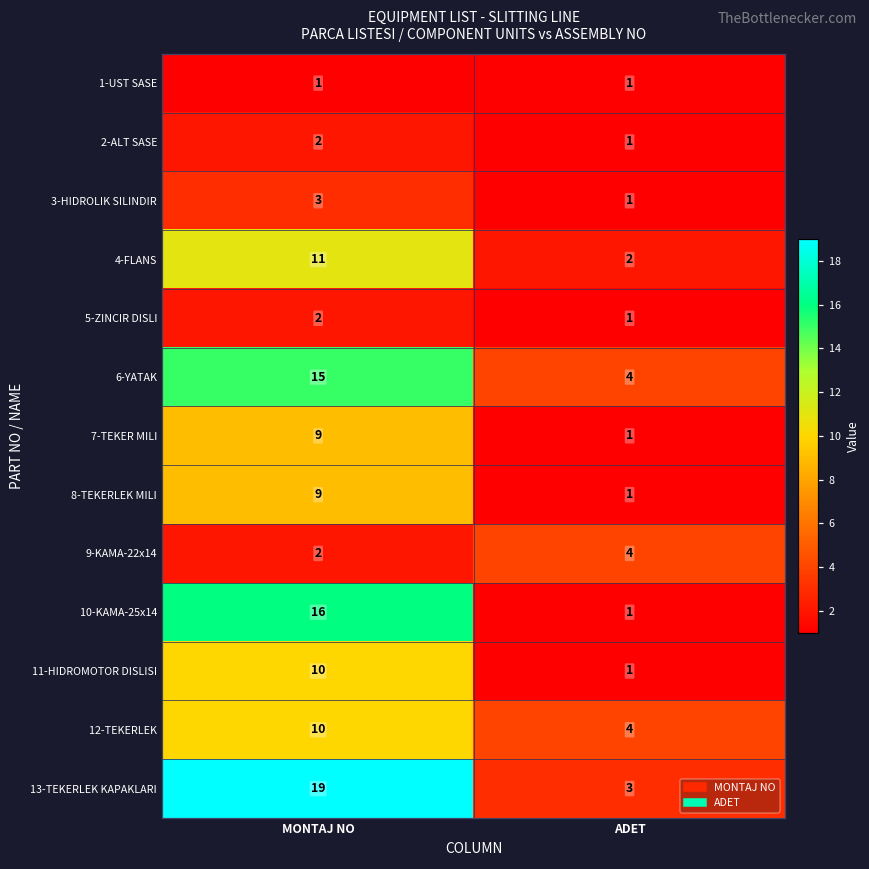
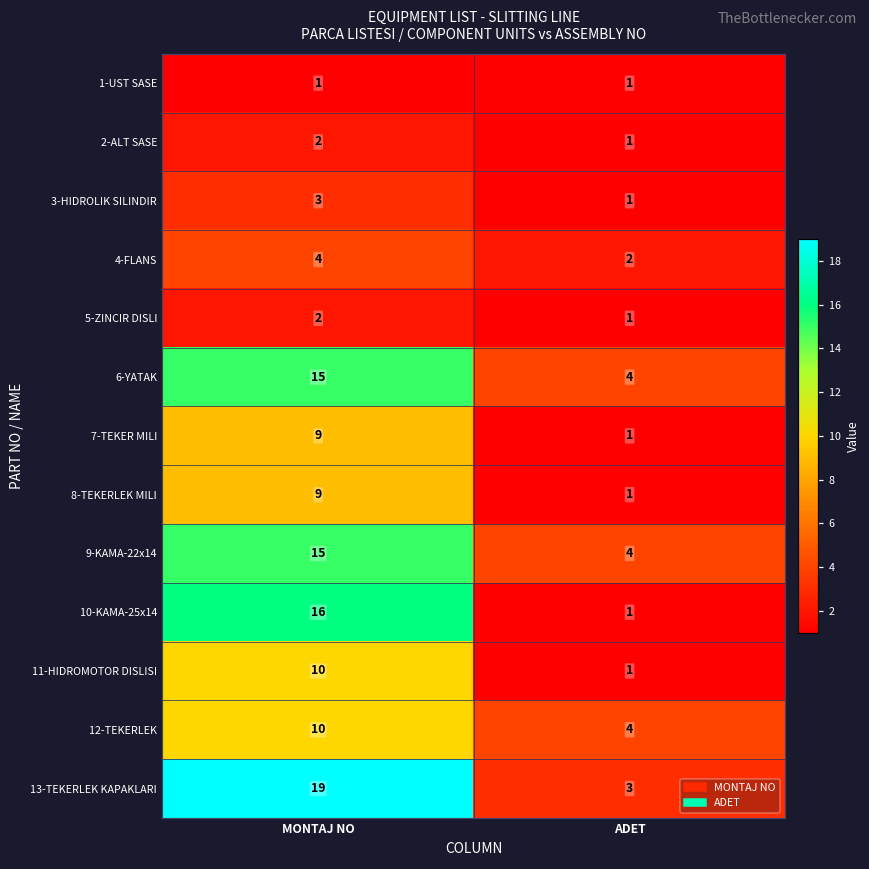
4-FLANS, MONTAJ NO: 11 -> 4
9-KAMA-22x14, MONTAJ NO: 2 -> 15
